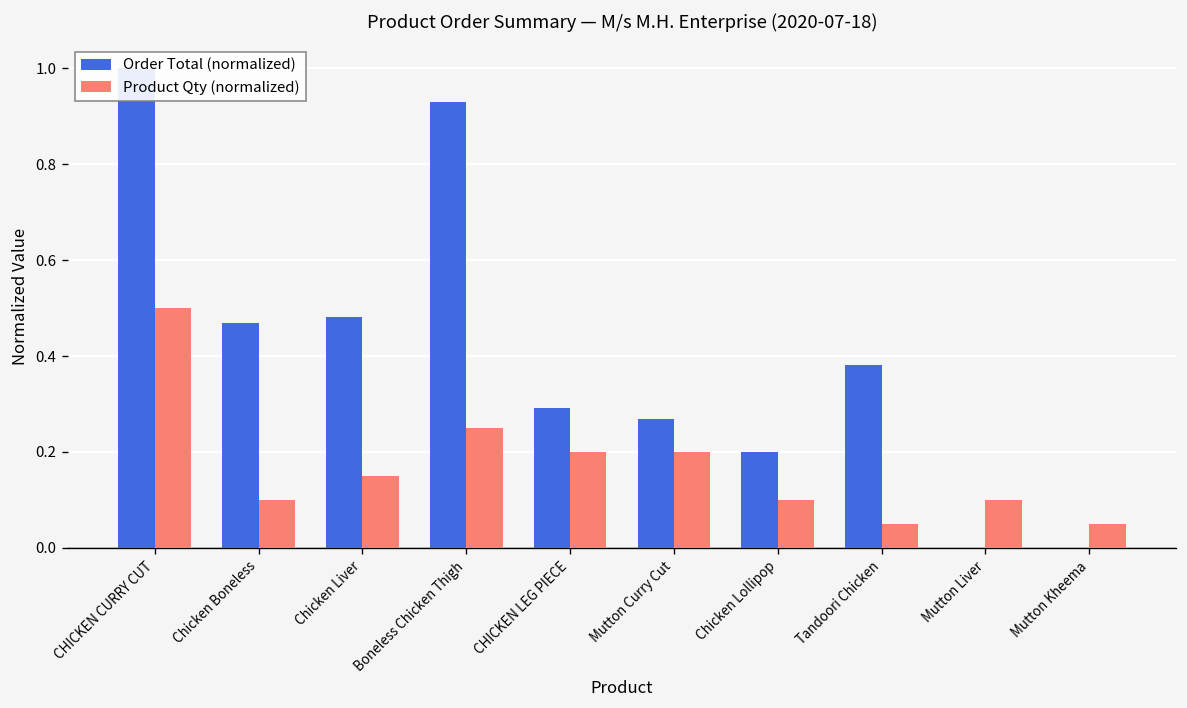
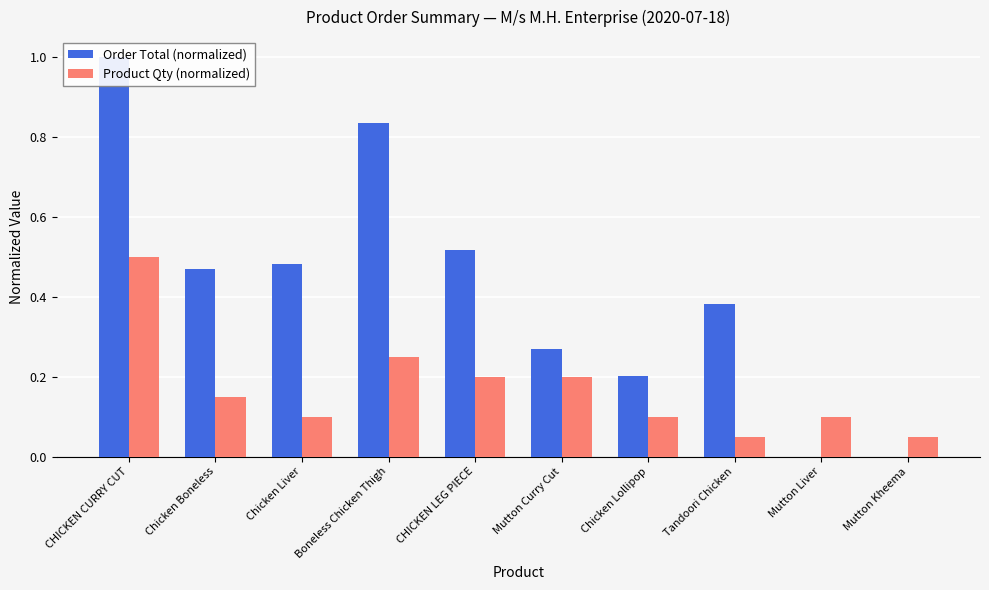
Product Qty (normalized), Chicken Boneless: 0.10 -> 0.15
Product Qty (normalized), Chicken Liver: 0.15 -> 0.10
Order Total (normalized), Boneless Chicken Thigh: 0.93 -> 0.84
Order Total (normalized), CHICKEN LEG PIECE: 0.29 -> 0.52
